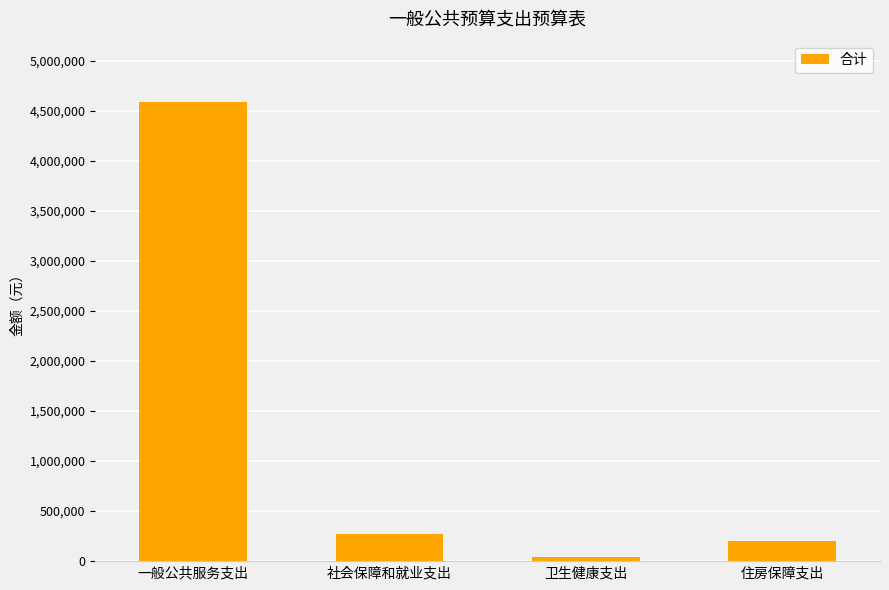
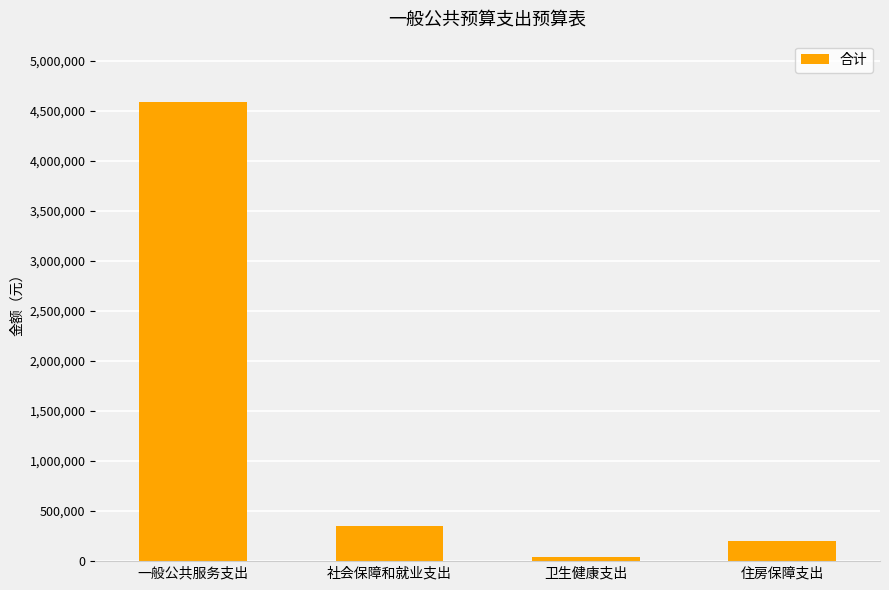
社会保障和就业支出: 270,000 -> 350,000
